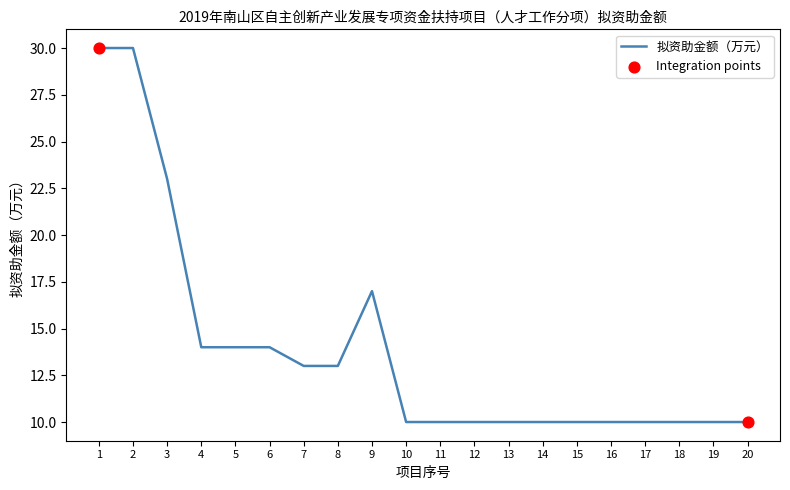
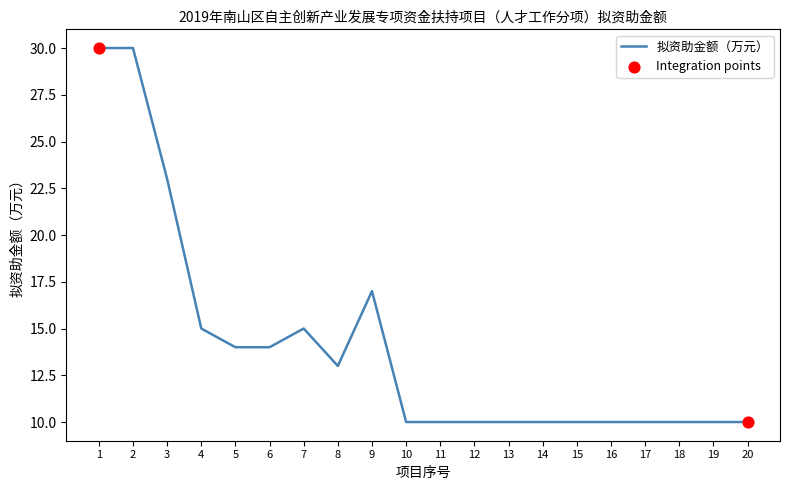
拟资助金额（万元）, 4: 14 -> 15
拟资助金额（万元）, 7: 13 -> 15
